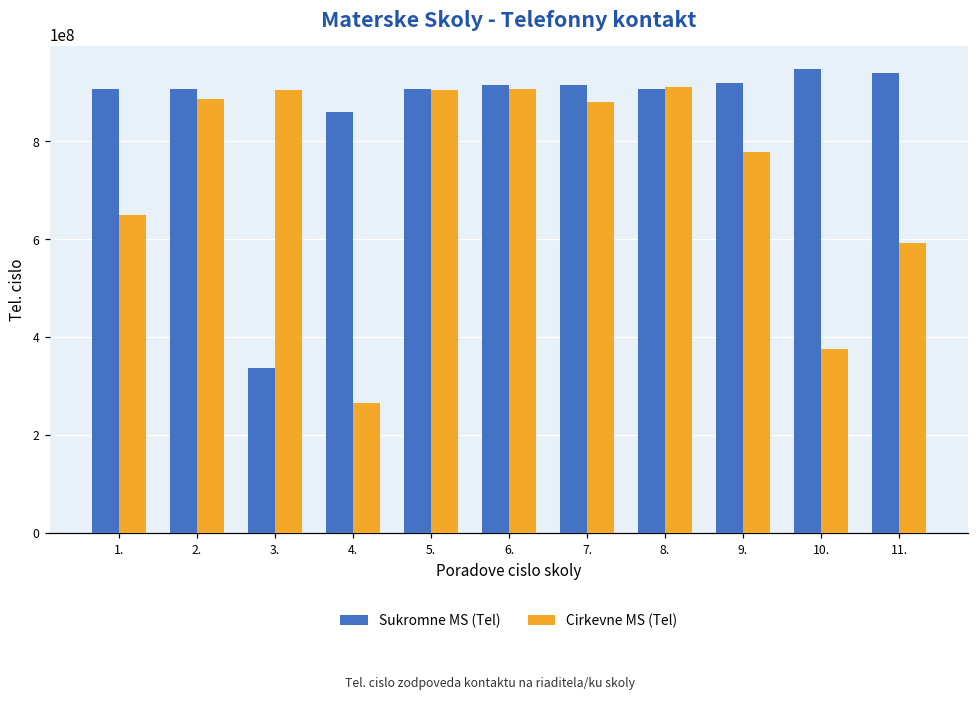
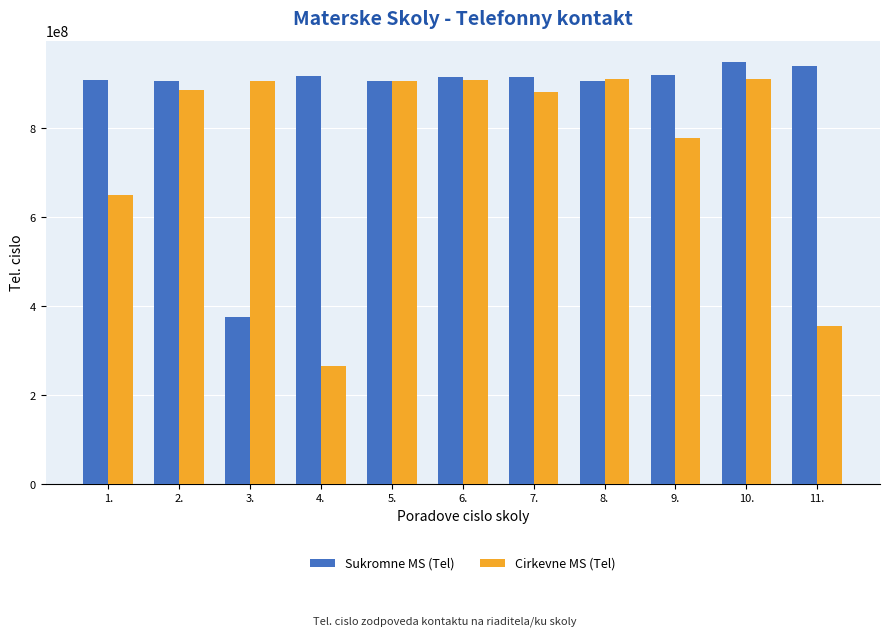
Sukromne MS (Tel), 3.: 340000000 -> 380000000
Sukromne MS (Tel), 4.: 860000000 -> 920000000
Cirkevne MS (Tel), 10.: 380000000 -> 910000000
Cirkevne MS (Tel), 11.: 590000000 -> 360000000
